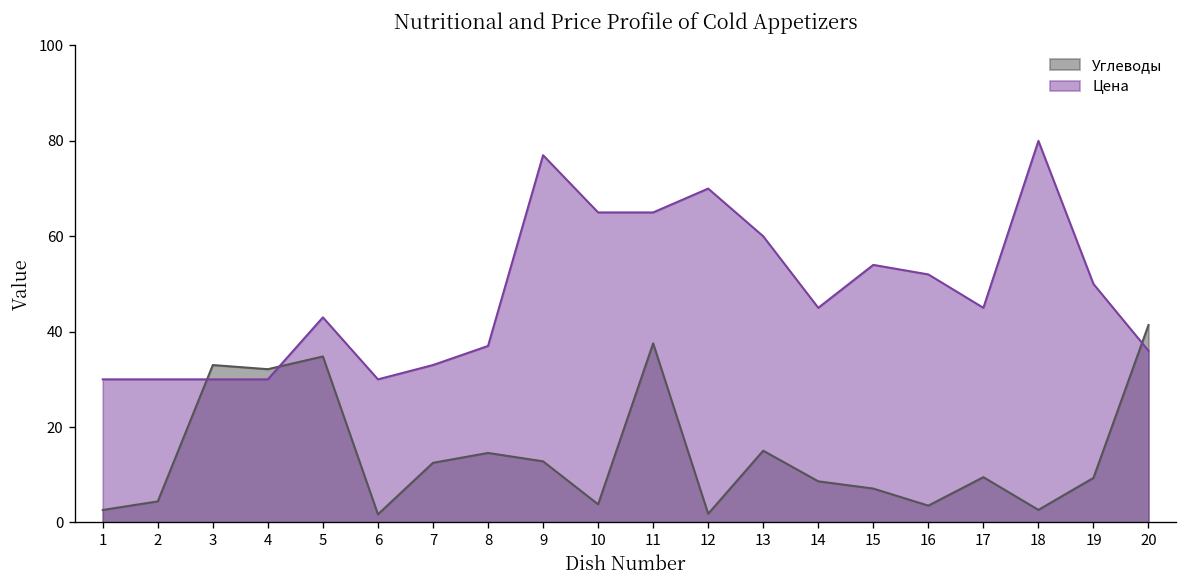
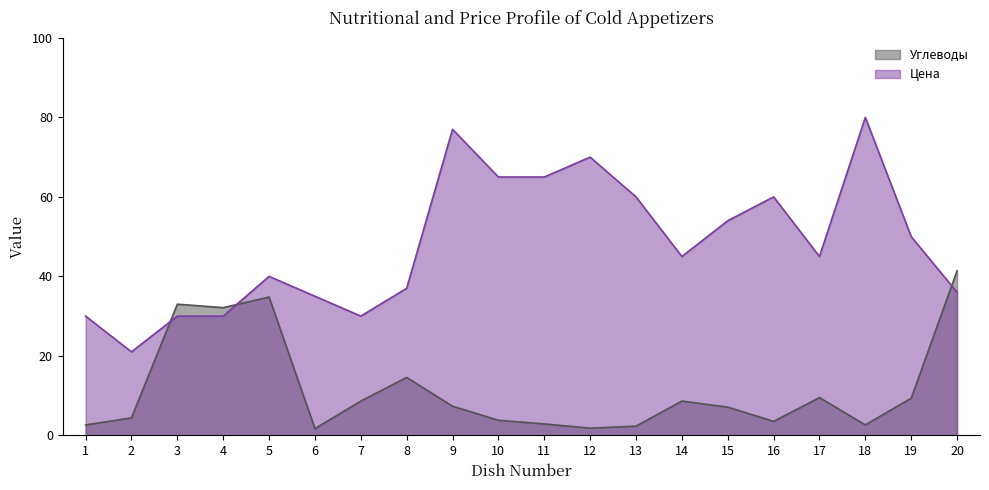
Цена, 2: 30 -> 21
Цена, 5: 43 -> 40
Цена, 6: 30 -> 35
Углеводы, 7: 13 -> 9
Цена, 7: 33 -> 30
Углеводы, 9: 13 -> 7
Углеводы, 11: 38 -> 3
Углеводы, 13: 15 -> 2
Цена, 16: 52 -> 60
